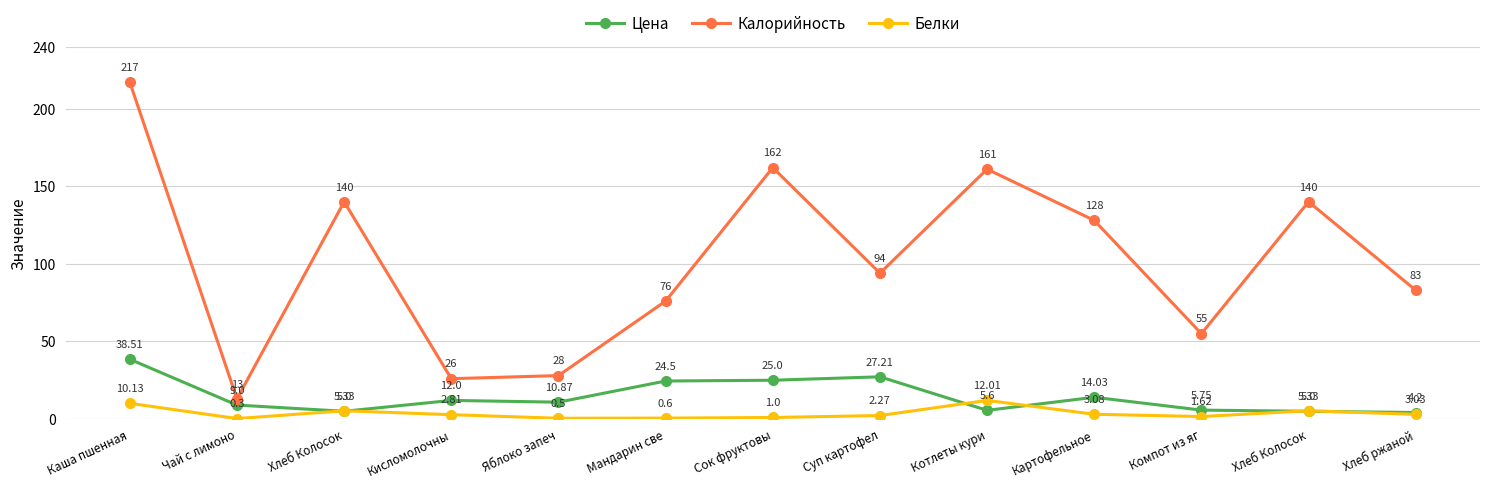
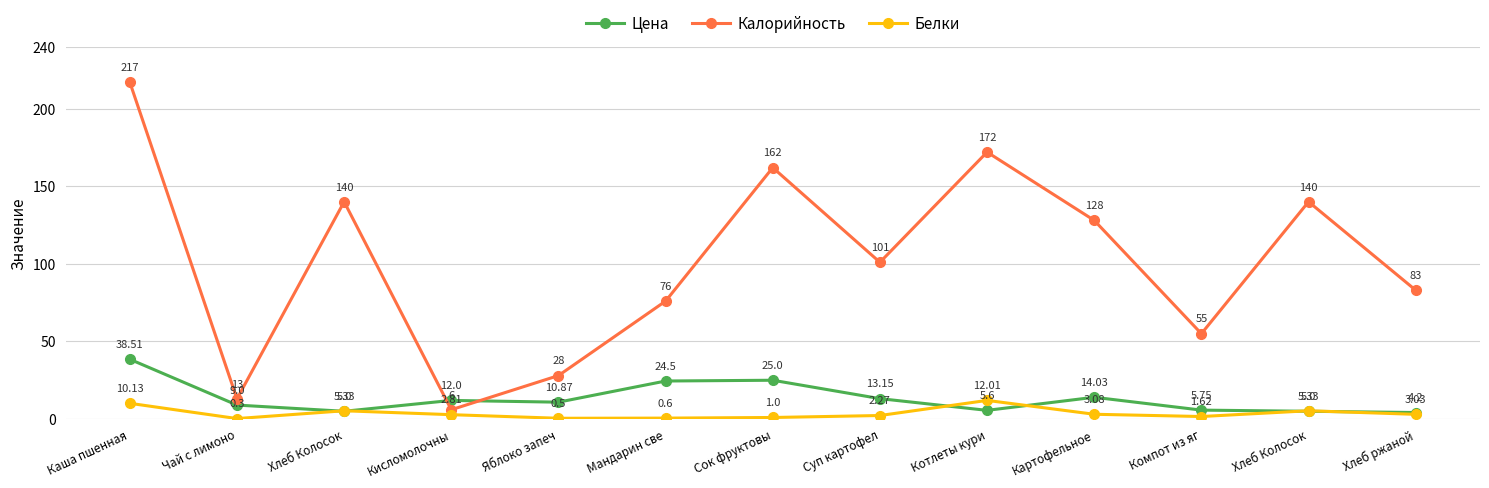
Калорийность, Кисломолочны: 26 -> 6
Цена, Суп картофел: 27.21 -> 13.15
Калорийность, Суп картофел: 94 -> 101
Калорийность, Котлеты кури: 161 -> 172
